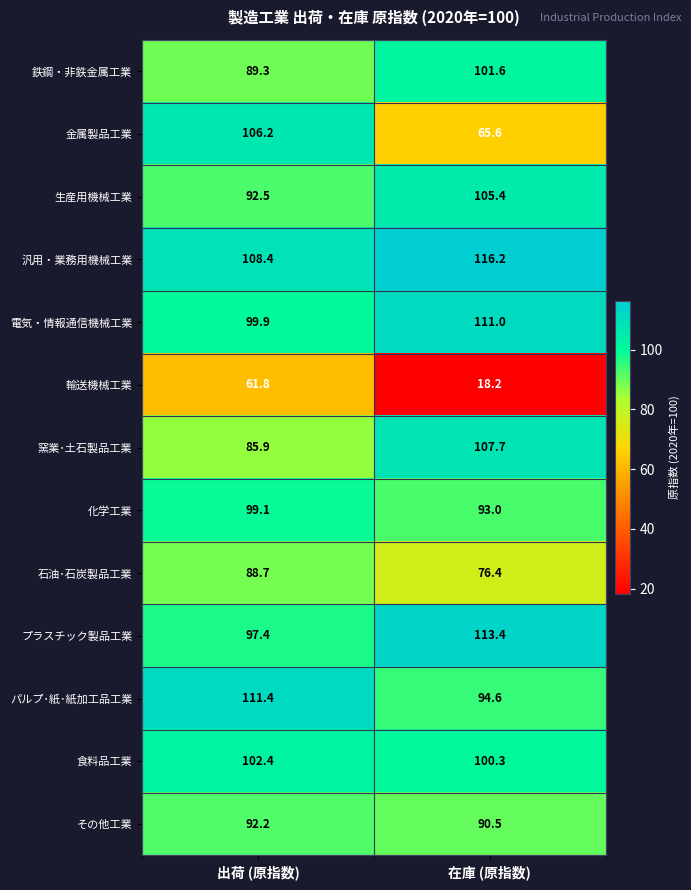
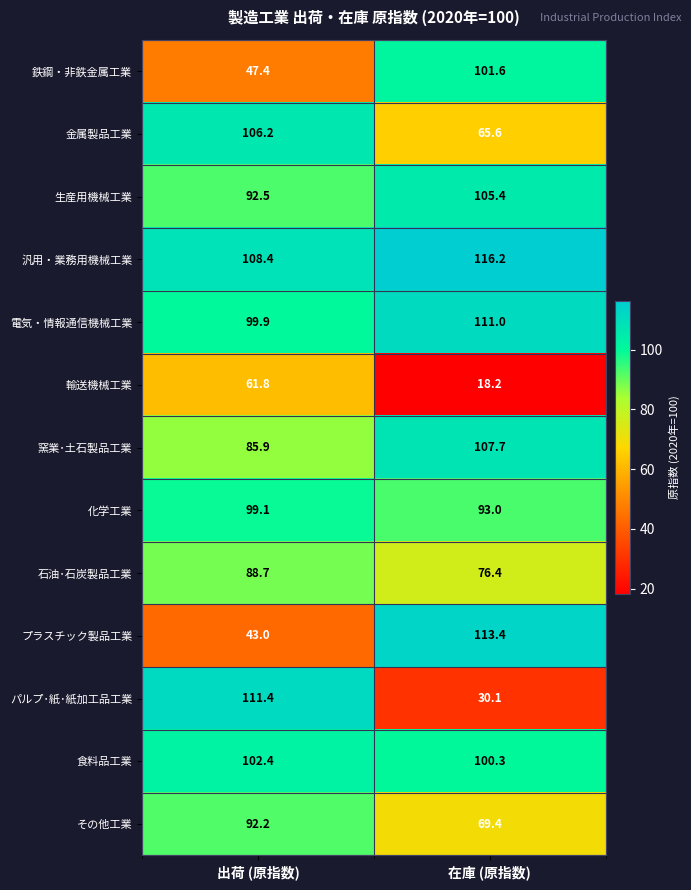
鉄鋼・非鉄金属工業, 出荷 (原指数): 89.3 -> 47.4
プラスチック製品工業, 出荷 (原指数): 97.4 -> 43.0
パルプ･紙･紙加工品工業, 在庫 (原指数): 94.6 -> 30.1
その他工業, 在庫 (原指数): 90.5 -> 69.4
